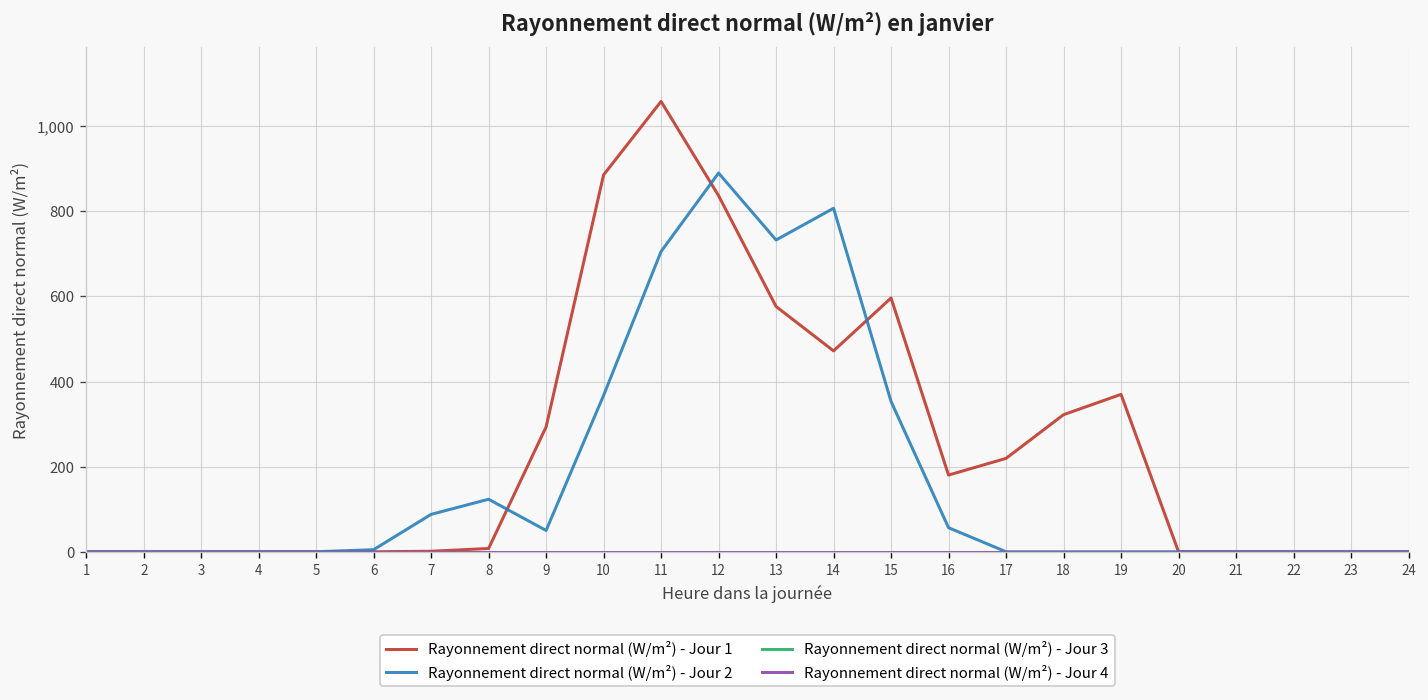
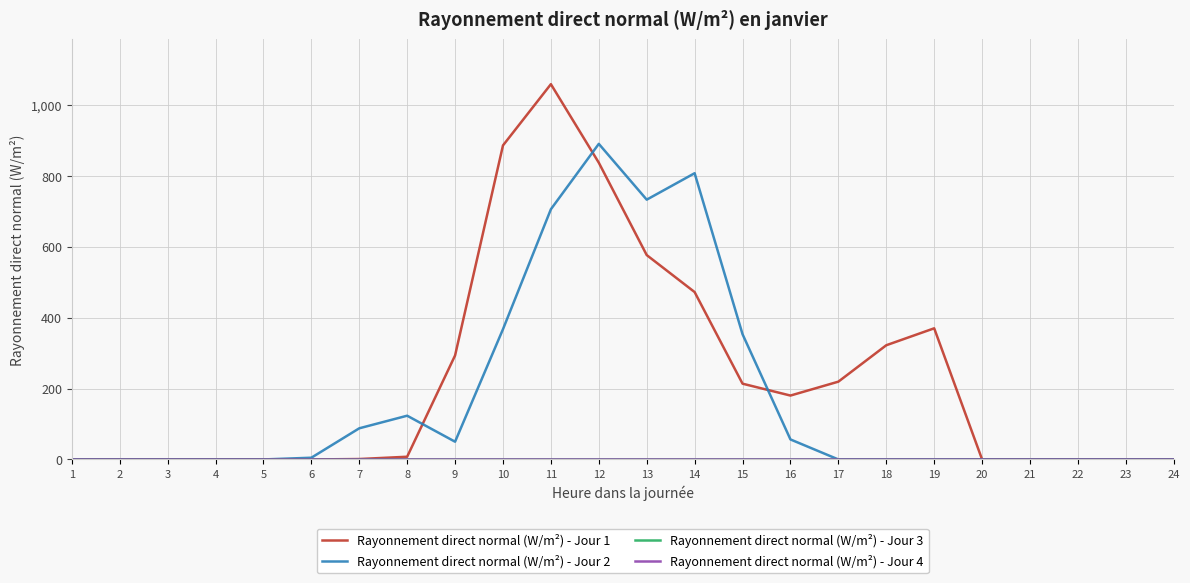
Rayonnement direct normal (W/m²) - Jour 1, 15: 600 -> 210
